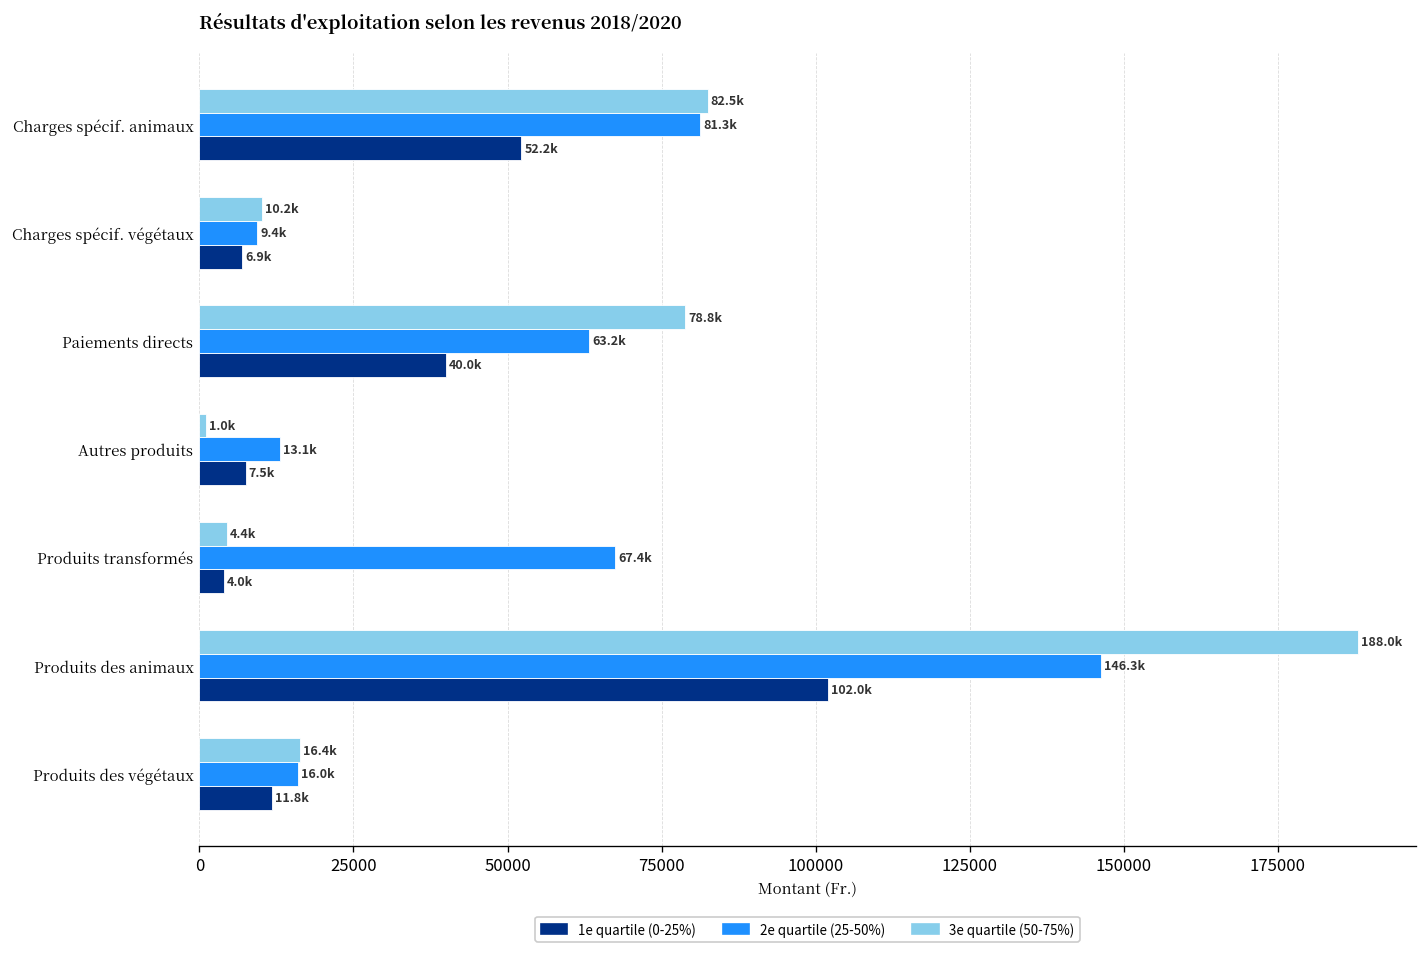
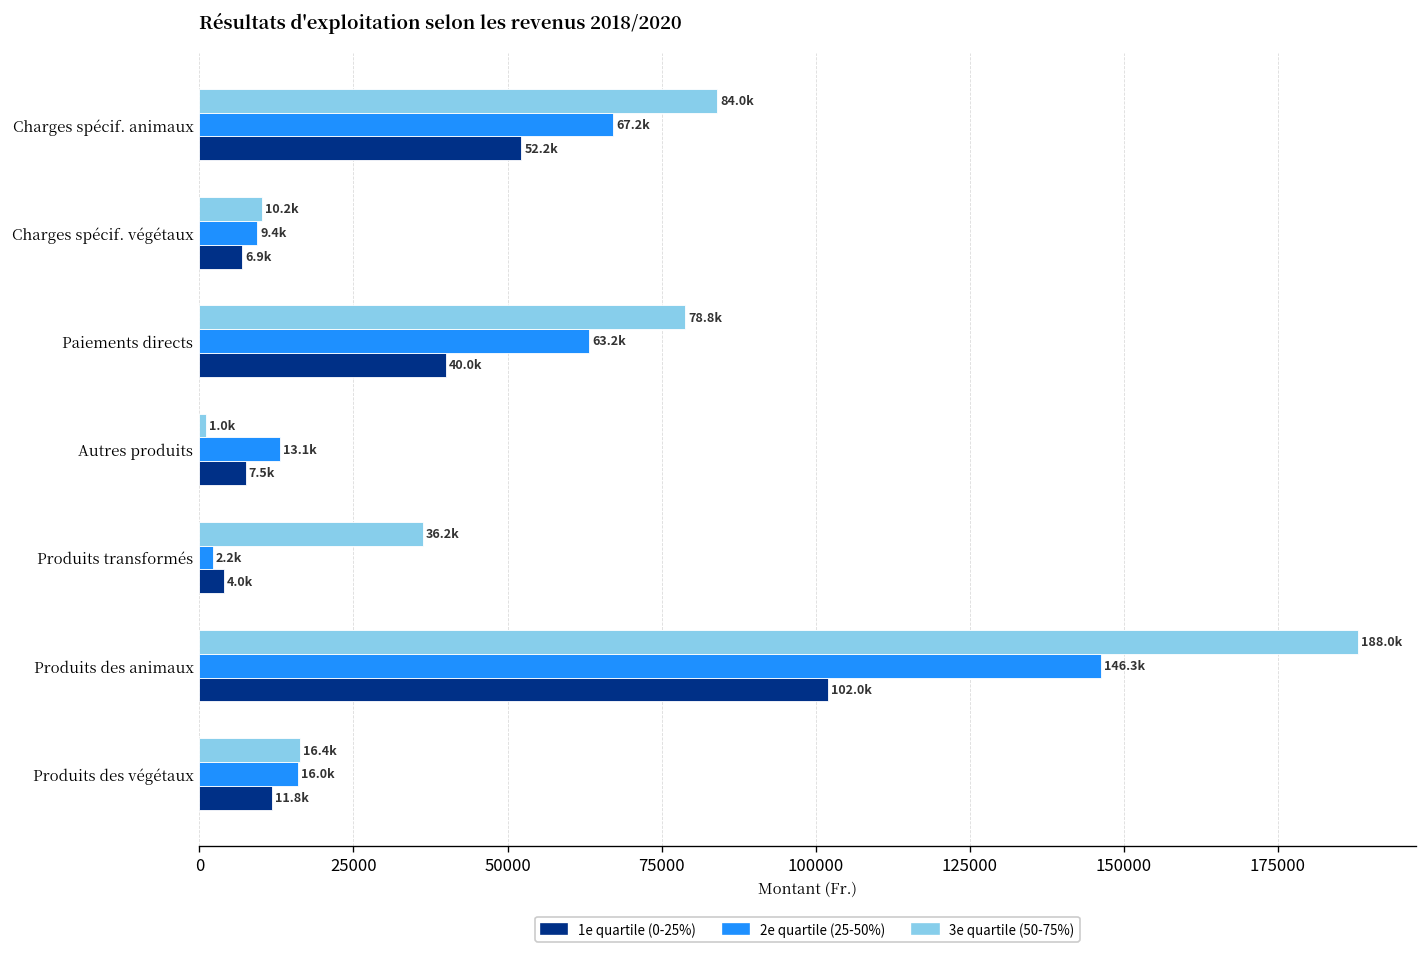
3e quartile (50-75%), Charges spécif. animaux: 82.5k -> 84.0k
2e quartile (25-50%), Charges spécif. animaux: 81.3k -> 67.2k
3e quartile (50-75%), Produits transformés: 4.4k -> 36.2k
2e quartile (25-50%), Produits transformés: 67.4k -> 2.2k
